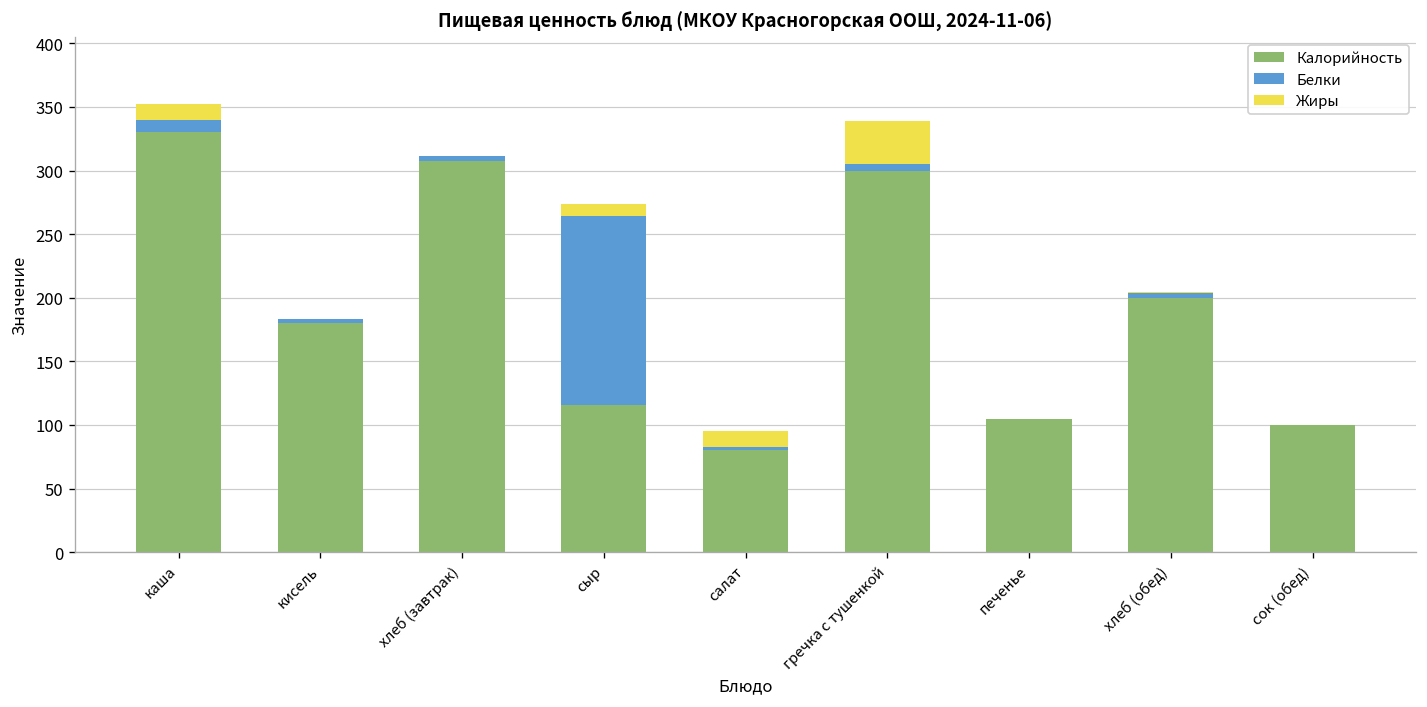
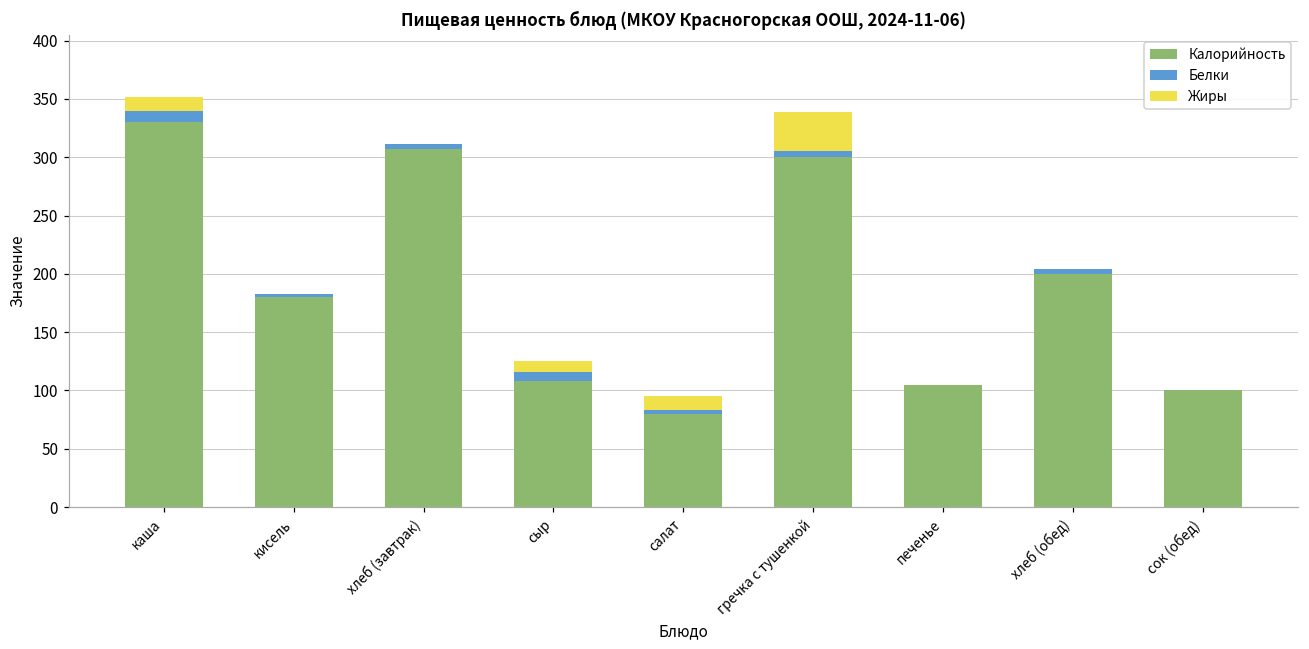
Калорийность, сыр: 116 -> 108
Белки, сыр: 148 -> 8
